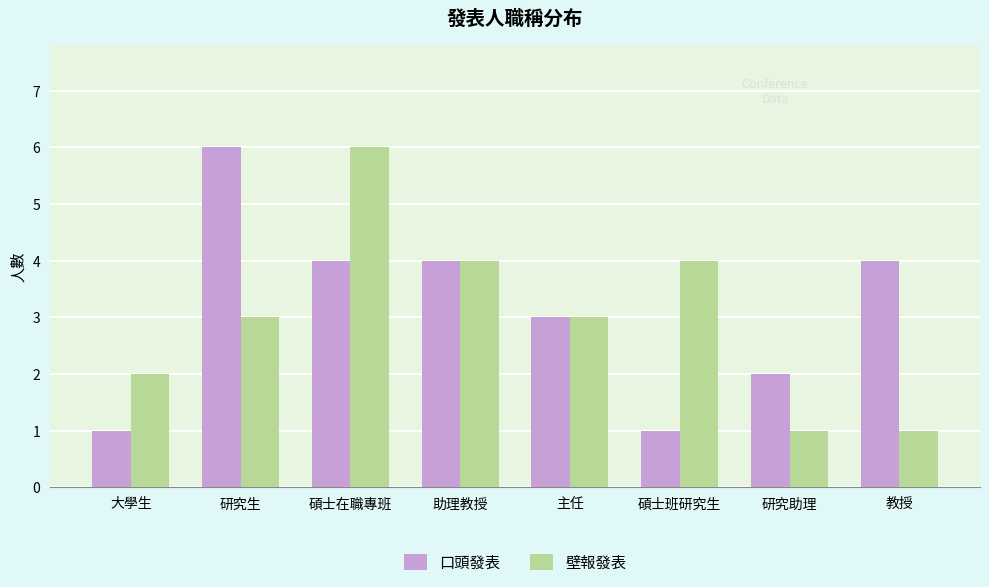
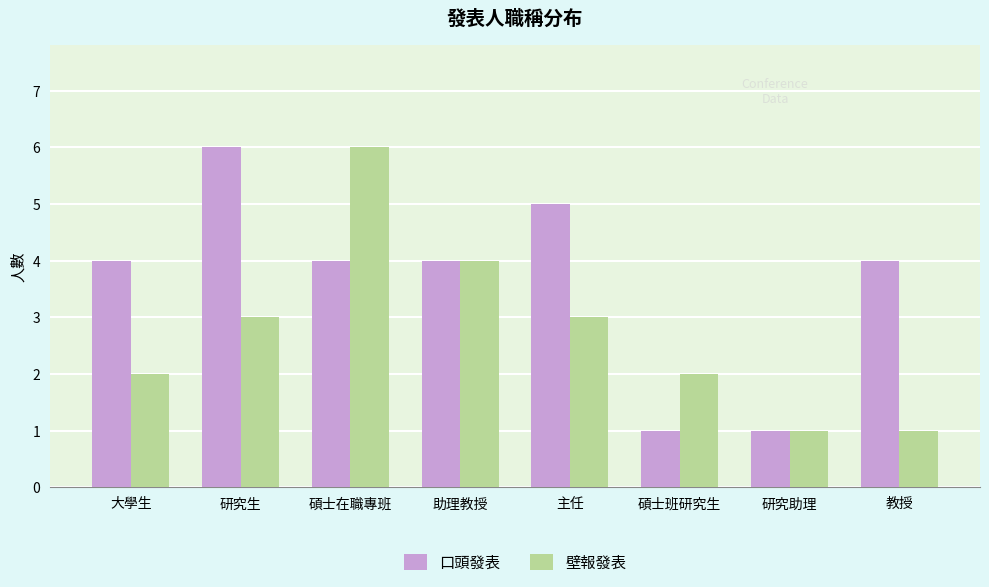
口頭發表, 大學生: 1 -> 4
口頭發表, 主任: 3 -> 5
壁報發表, 碩士班研究生: 4 -> 2
口頭發表, 研究助理: 2 -> 1
